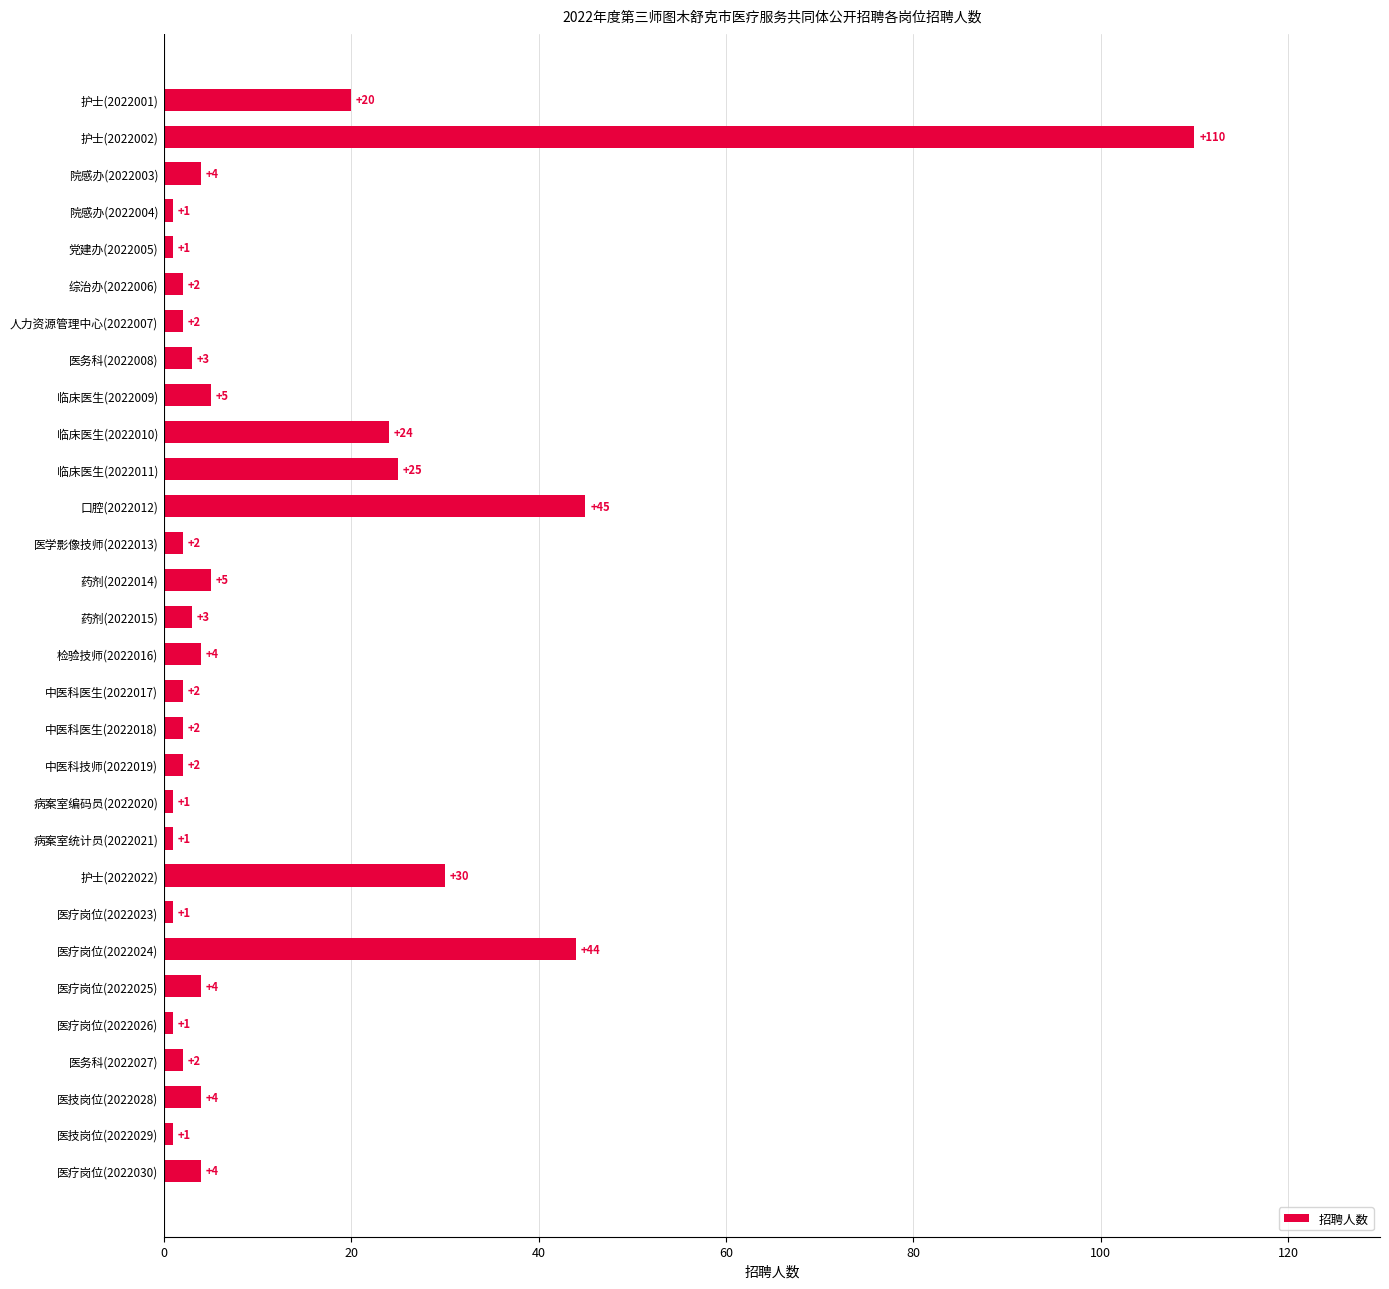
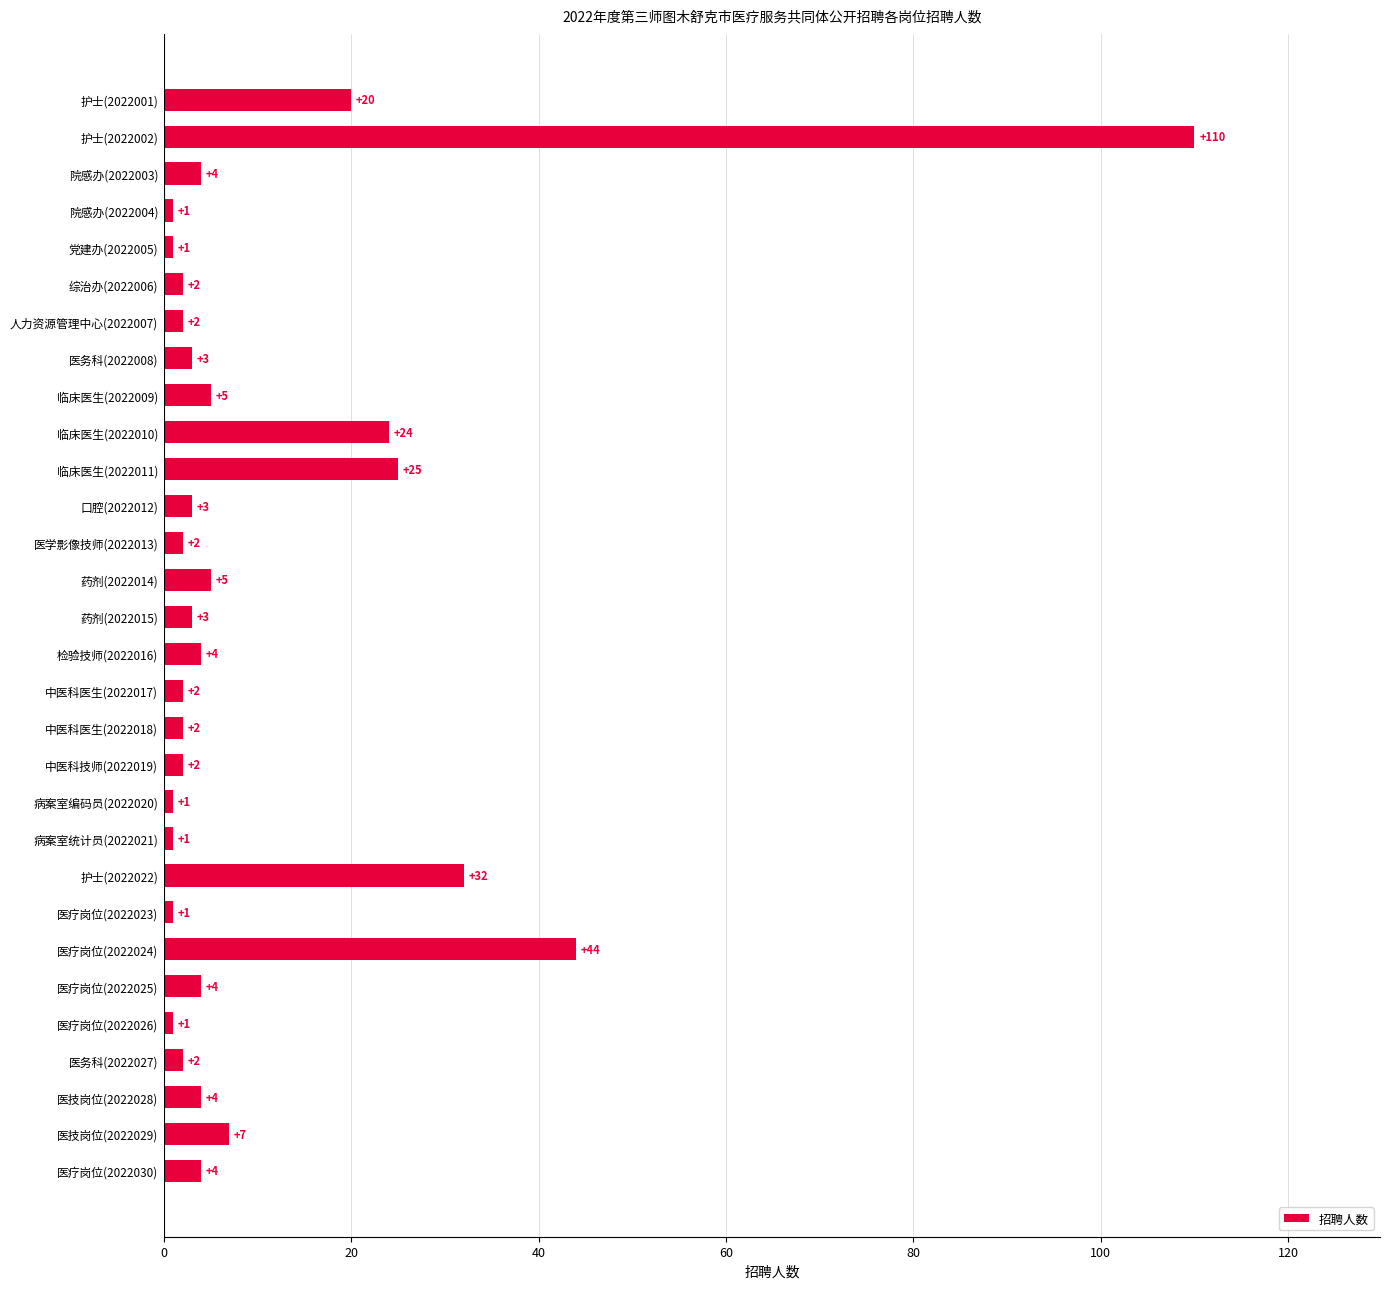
口腔(2022012): +45 -> +3
护士(2022022): +30 -> +32
医技岗位(2022029): +1 -> +7
